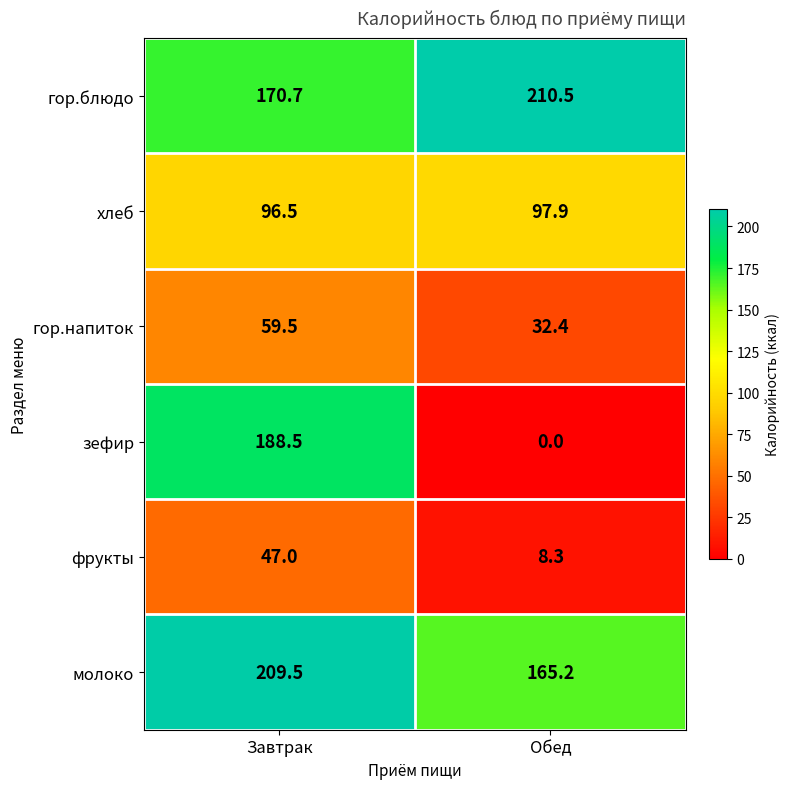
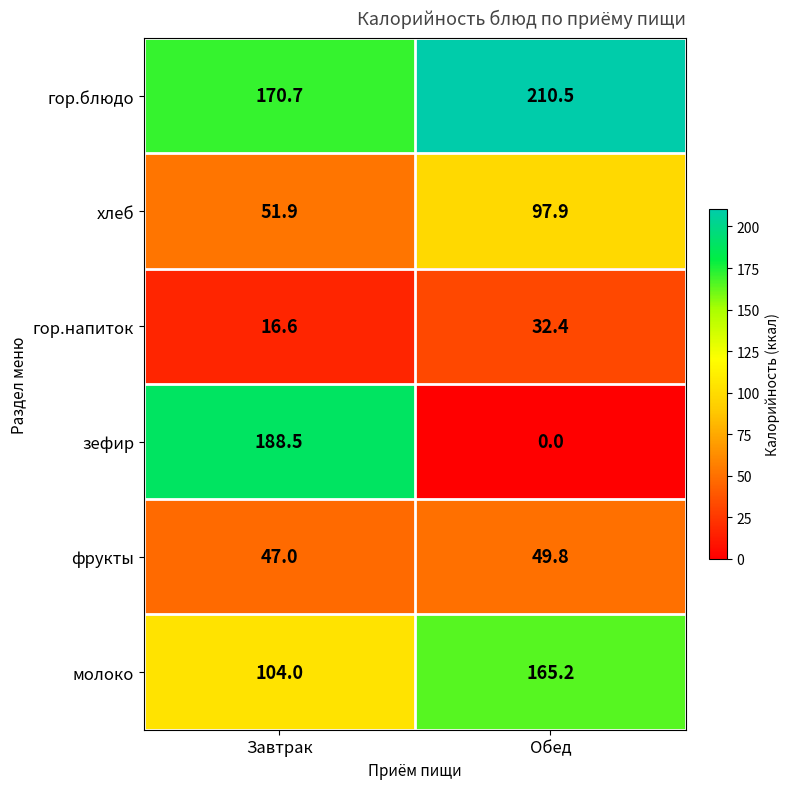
хлеб, Завтрак: 96.5 -> 51.9
гор.напиток, Завтрак: 59.5 -> 16.6
фрукты, Обед: 8.3 -> 49.8
молоко, Завтрак: 209.5 -> 104.0
